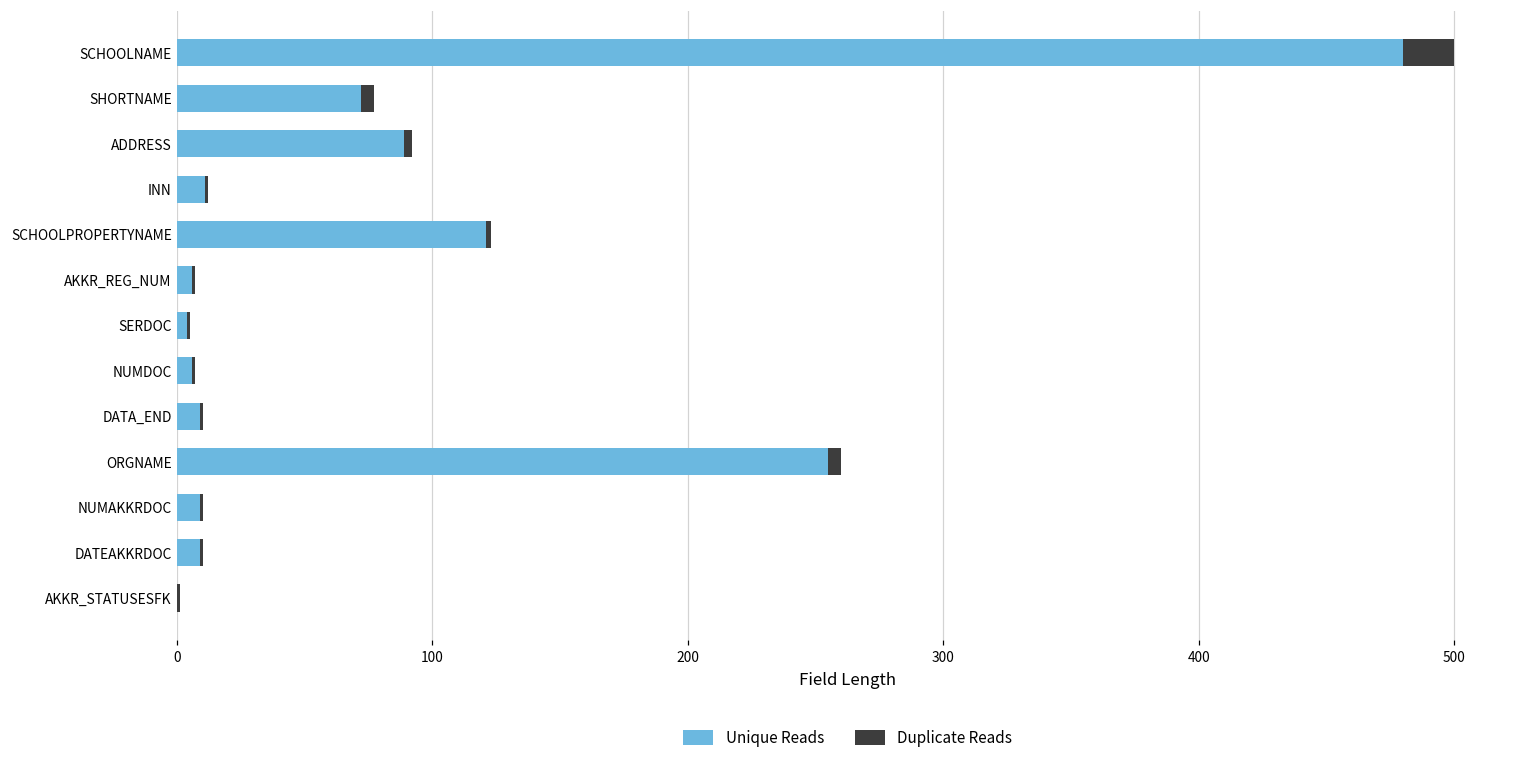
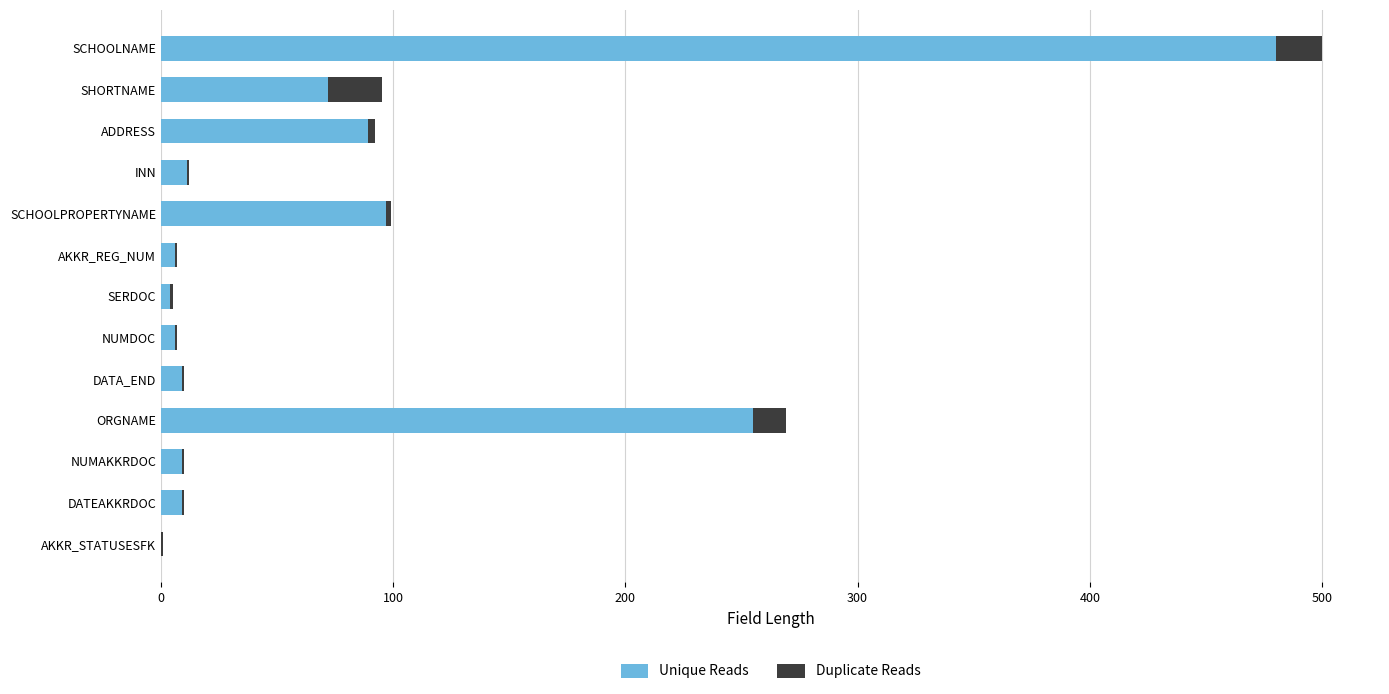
Duplicate Reads, SHORTNAME: 5 -> 23
Unique Reads, SCHOOLPROPERTYNAME: 121 -> 97
Duplicate Reads, ORGNAME: 5 -> 14
